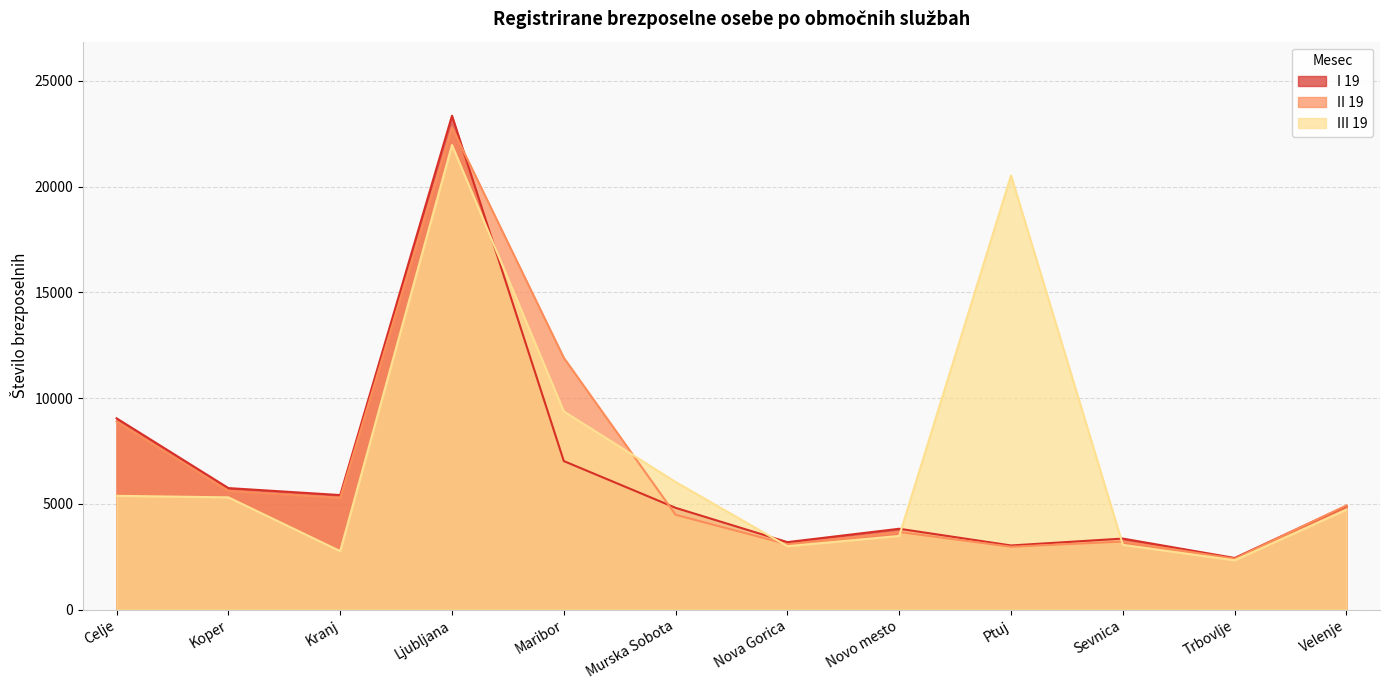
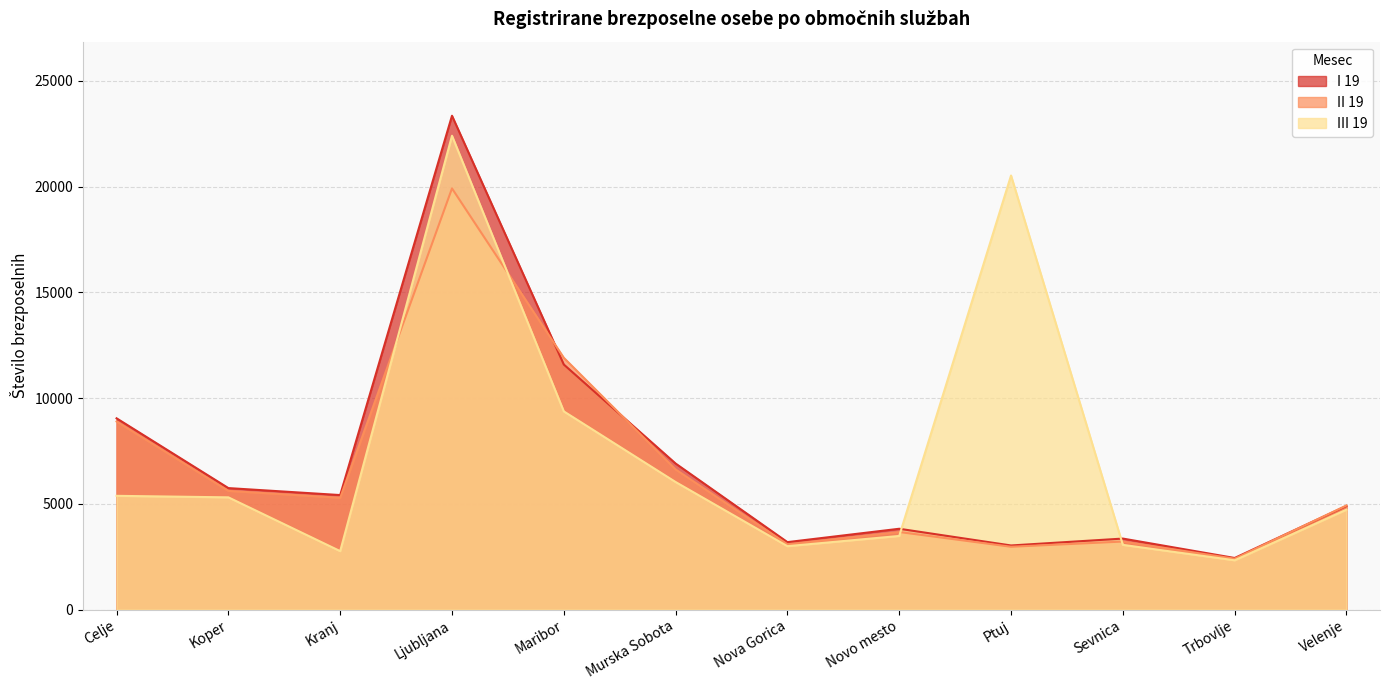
II 19, Ljubljana: 22800 -> 19900
III 19, Ljubljana: 22000 -> 22400
I 19, Maribor: 7000 -> 11600
I 19, Murska Sobota: 4800 -> 6900
II 19, Murska Sobota: 4500 -> 6600
